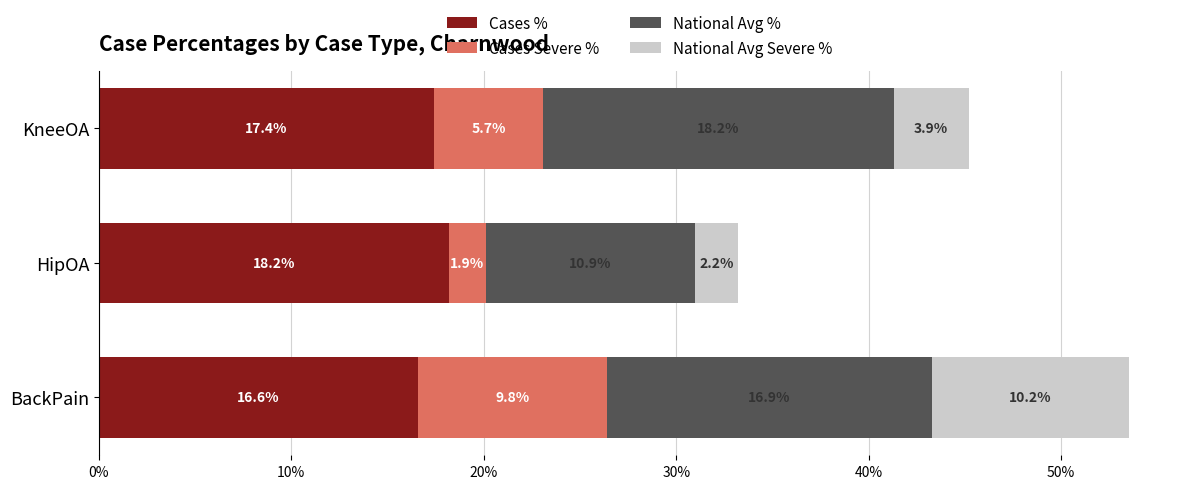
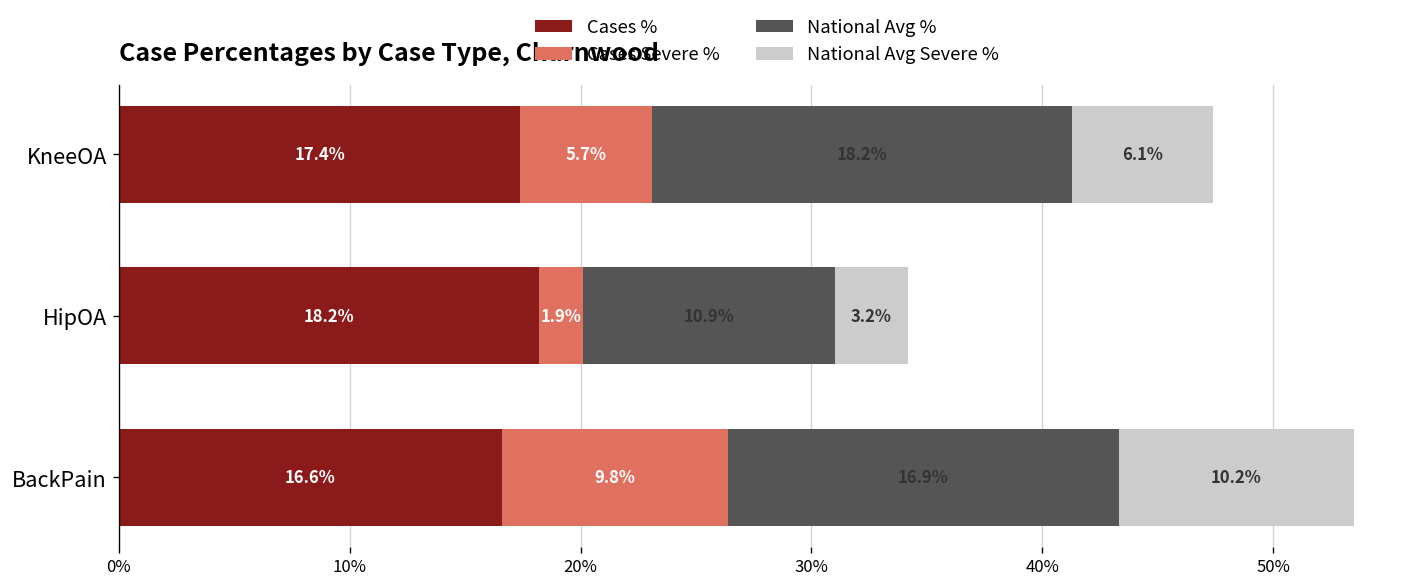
National Avg Severe %, KneeOA: 3.9% -> 6.1%
National Avg Severe %, HipOA: 2.2% -> 3.2%
